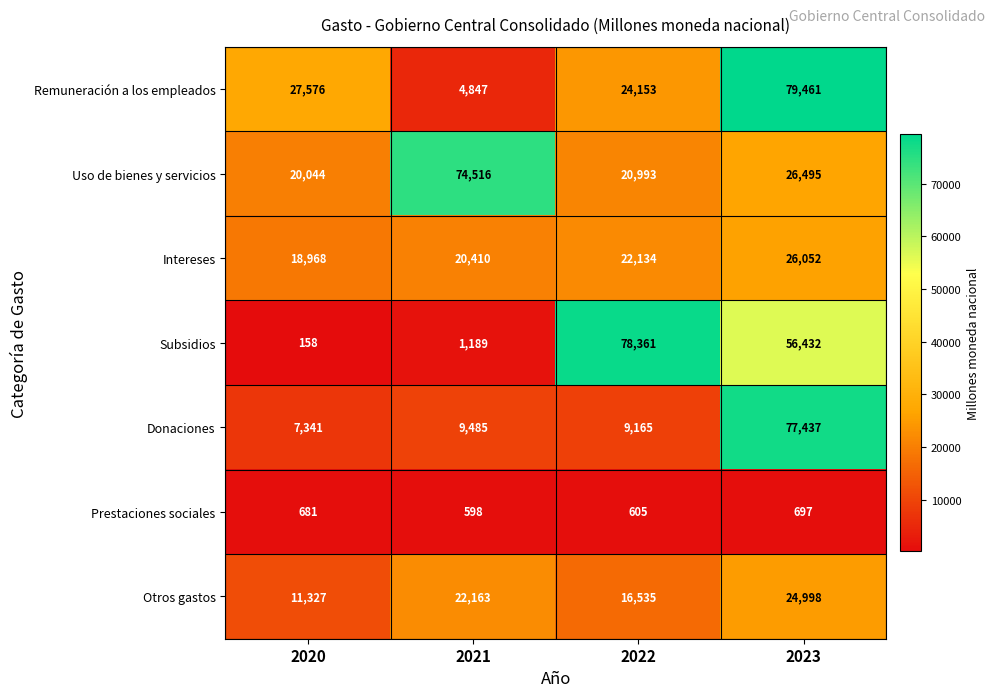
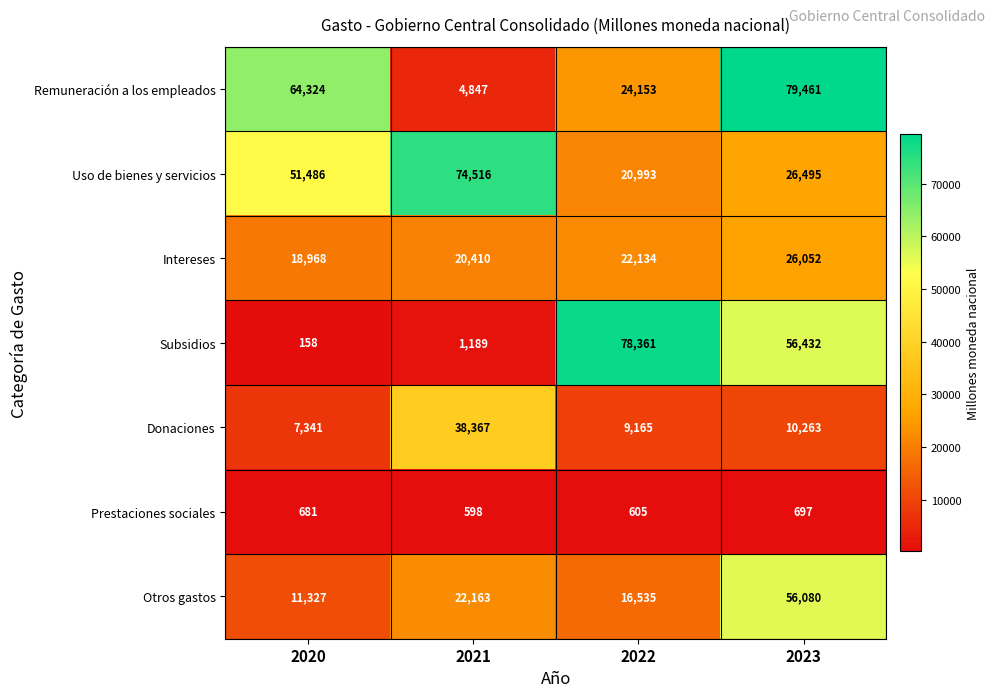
Remuneración a los empleados, 2020: 27,576 -> 64,324
Uso de bienes y servicios, 2020: 20,044 -> 51,486
Donaciones, 2021: 9,485 -> 38,367
Donaciones, 2023: 77,437 -> 10,263
Otros gastos, 2023: 24,998 -> 56,080
